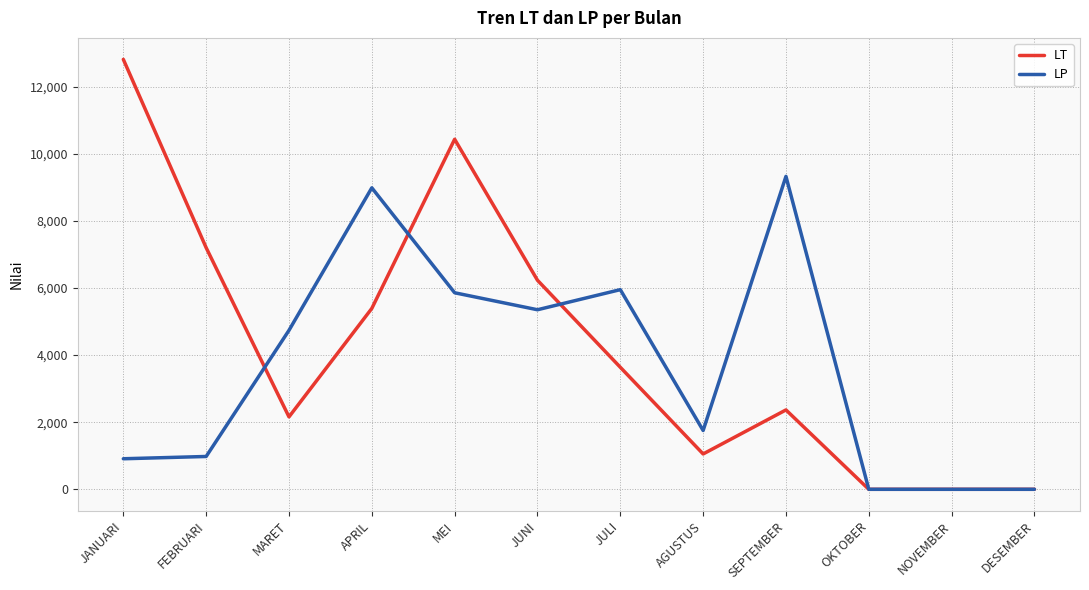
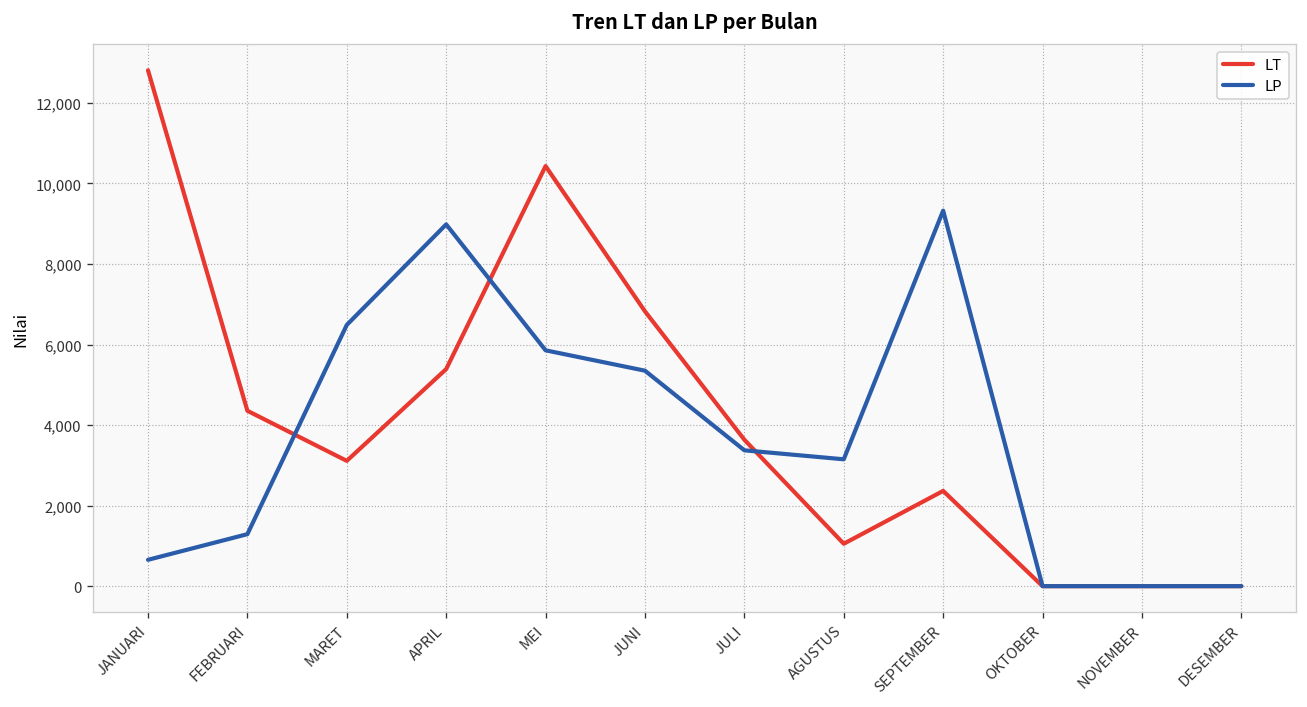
LP, JANUARI: 900 -> 700
LT, FEBRUARI: 7,200 -> 4,400
LP, FEBRUARI: 1,000 -> 1,300
LT, MARET: 2,200 -> 3,100
LP, MARET: 4,700 -> 6,500
LT, JUNI: 6,200 -> 6,800
LP, JULI: 5,900 -> 3,400
LP, AGUSTUS: 1,800 -> 3,200
